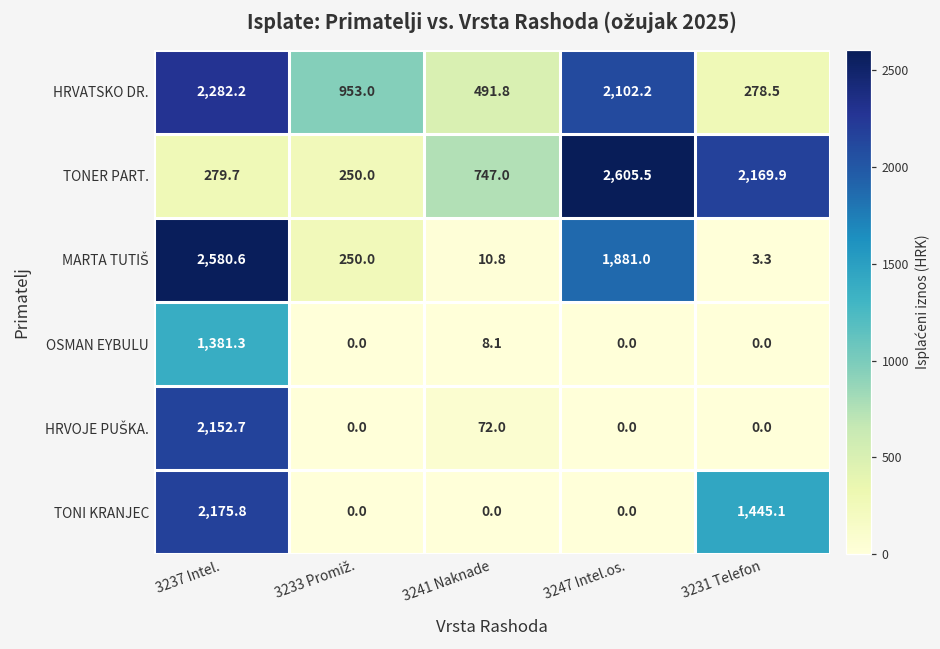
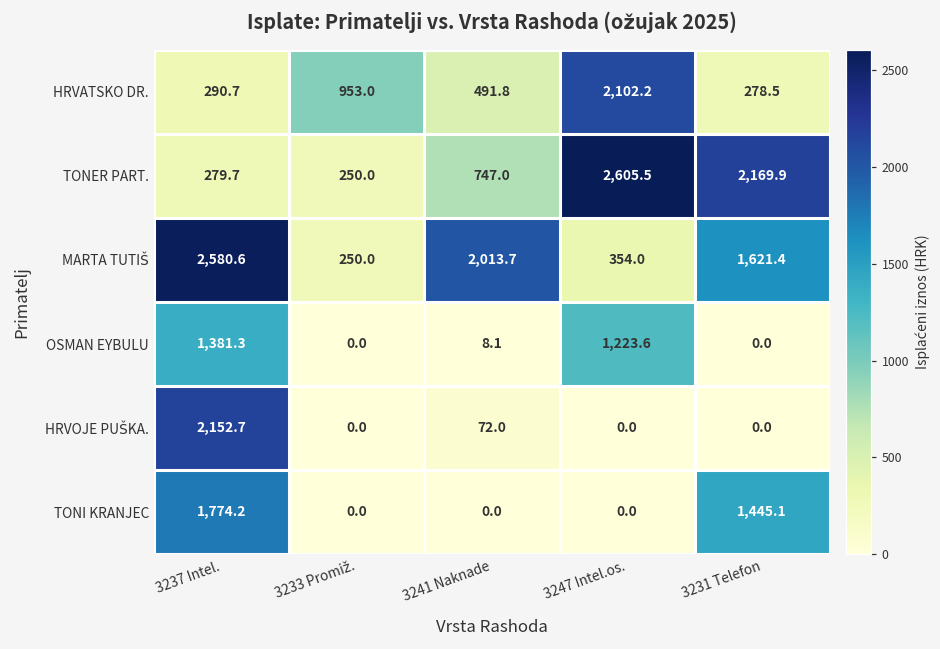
HRVATSKO DR., 3237 Intel.: 2,282.2 -> 290.7
MARTA TUTIŠ, 3241 Naknade: 10.8 -> 2,013.7
MARTA TUTIŠ, 3247 Intel.os.: 1,881.0 -> 354.0
MARTA TUTIŠ, 3231 Telefon: 3.3 -> 1,621.4
OSMAN EYBULU, 3247 Intel.os.: 0.0 -> 1,223.6
TONI KRANJEC, 3237 Intel.: 2,175.8 -> 1,774.2
